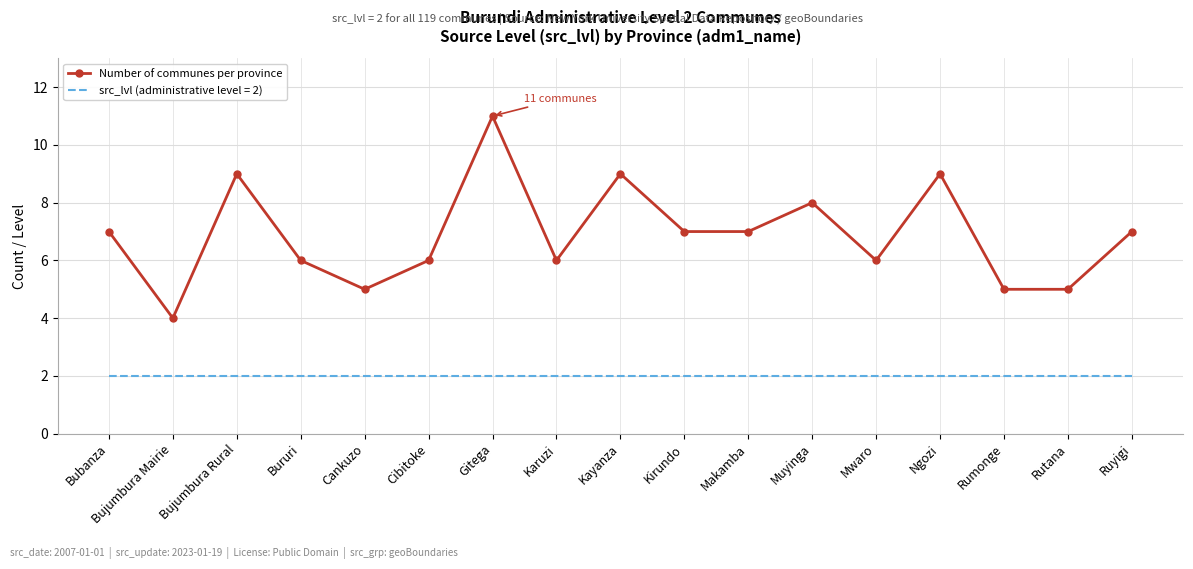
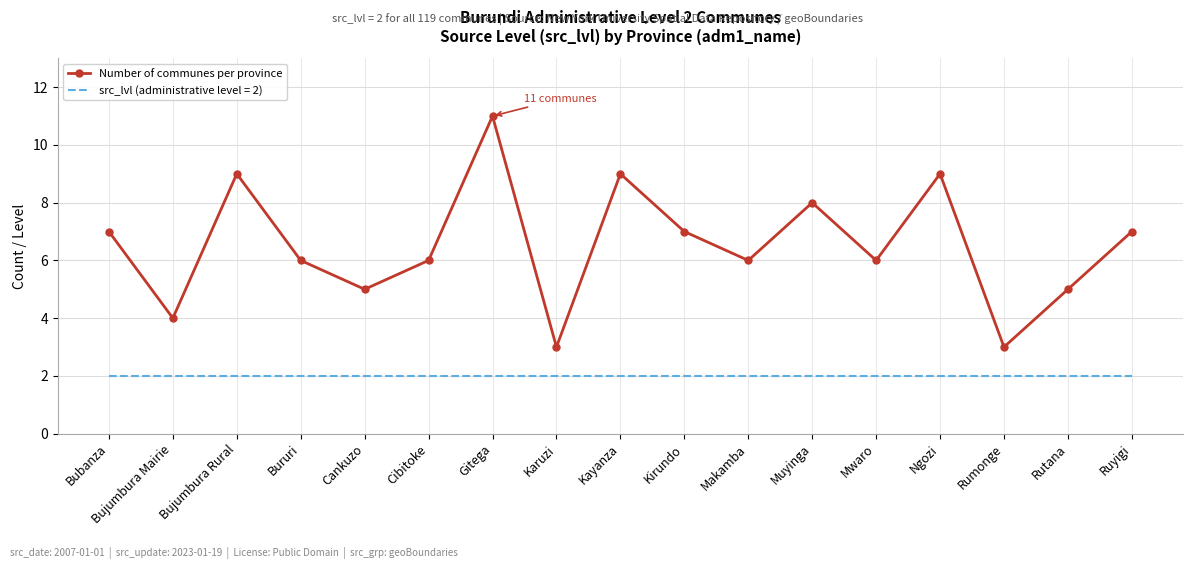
Number of communes per province, Karuzi: 6 -> 3
Number of communes per province, Makamba: 7 -> 6
Number of communes per province, Rumonge: 5 -> 3
